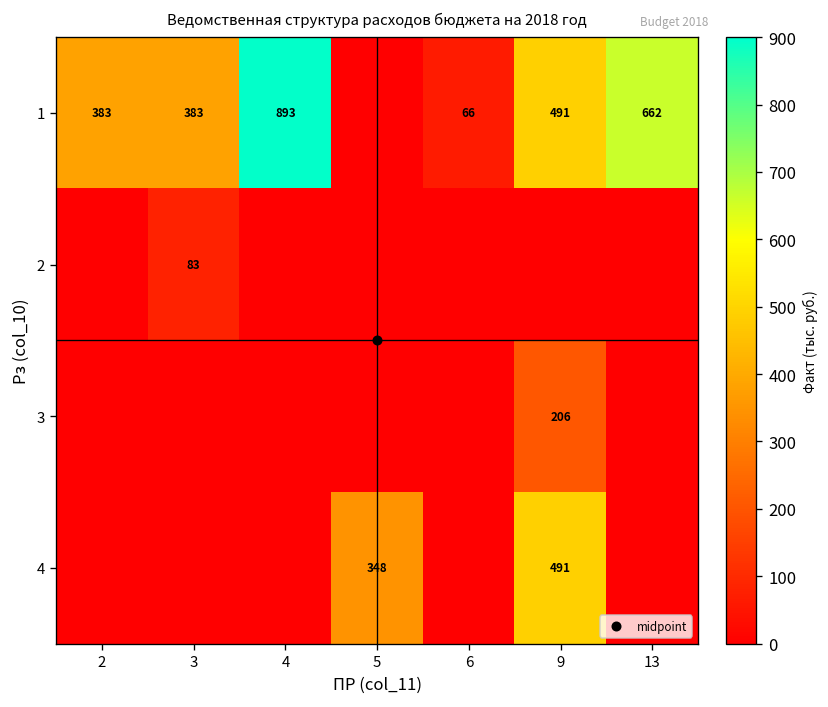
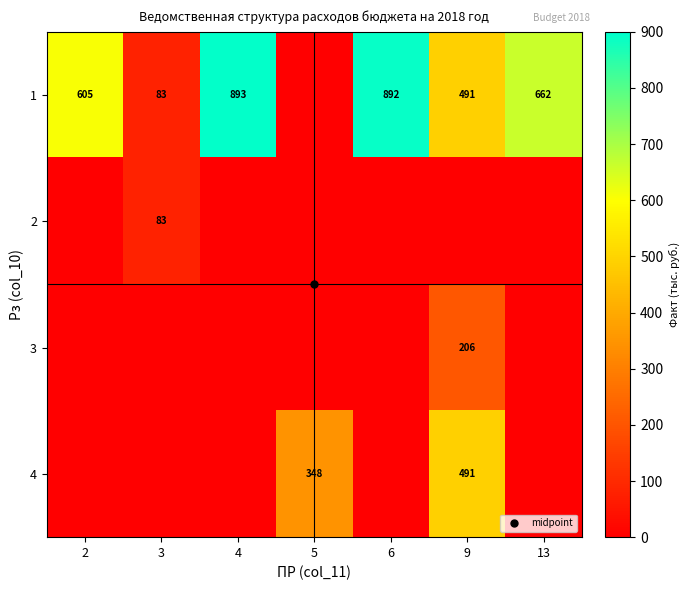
1, 2: 383 -> 605
1, 3: 383 -> 83
1, 6: 66 -> 892
